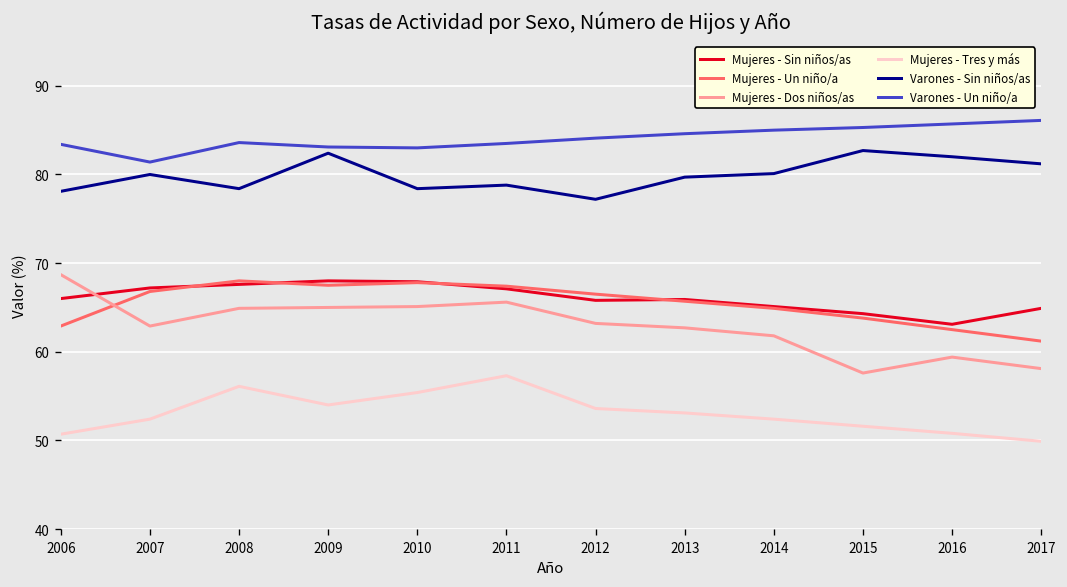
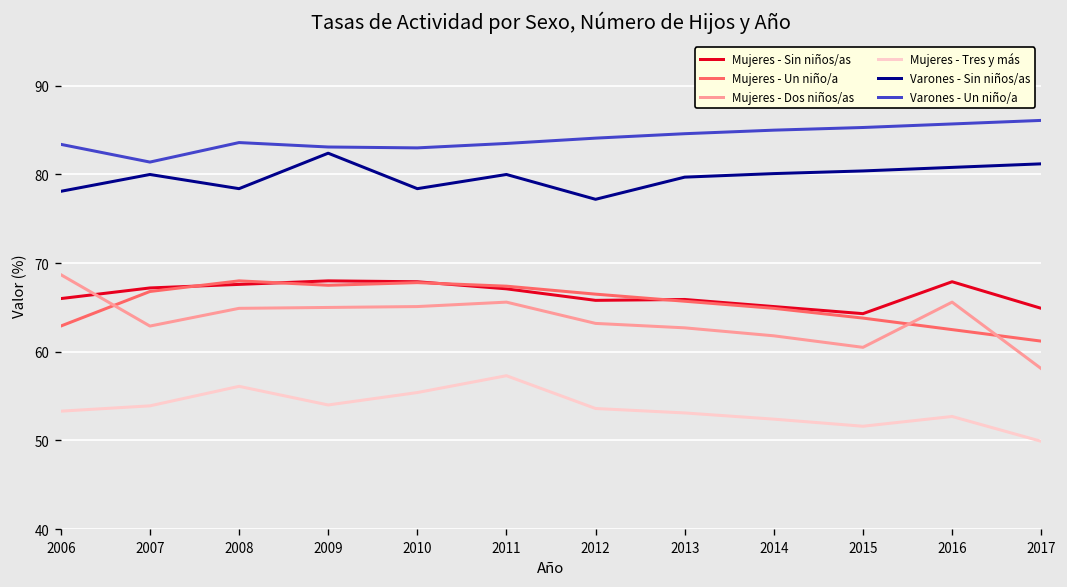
Mujeres - Tres y más, 2006: 51 -> 53
Mujeres - Tres y más, 2007: 52 -> 54
Varones - Sin niños/as, 2011: 79 -> 80
Mujeres - Dos niños/as, 2015: 58 -> 61
Varones - Sin niños/as, 2015: 83 -> 80
Mujeres - Sin niños/as, 2016: 63 -> 68
Mujeres - Dos niños/as, 2016: 59 -> 66
Mujeres - Tres y más, 2016: 51 -> 53
Varones - Sin niños/as, 2016: 82 -> 81
